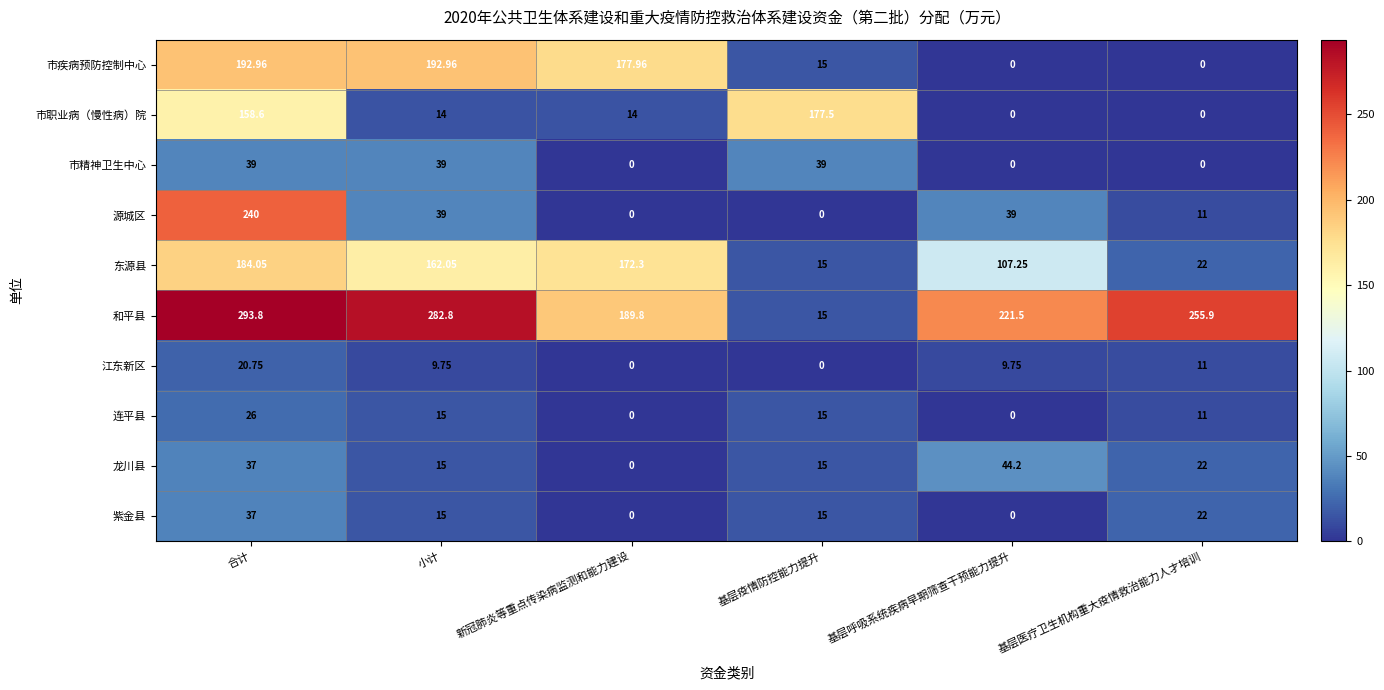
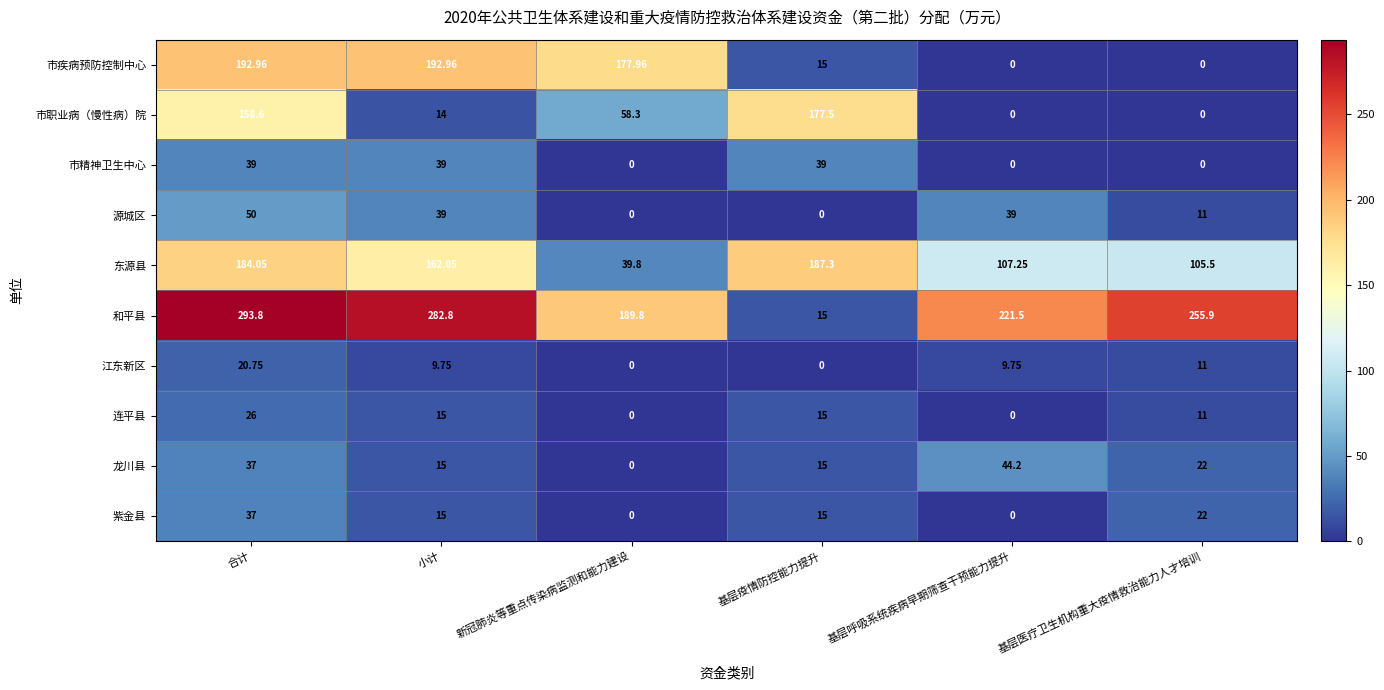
市职业病（慢性病）院, 新冠肺炎等重点传染病监测和能力建设: 14 -> 58.3
源城区, 合计: 240 -> 50
东源县, 新冠肺炎等重点传染病监测和能力建设: 172.3 -> 39.8
东源县, 基层疫情防控能力提升: 15 -> 187.3
东源县, 基层医疗卫生机构重大疫情救治能力人才培训: 22 -> 105.5
